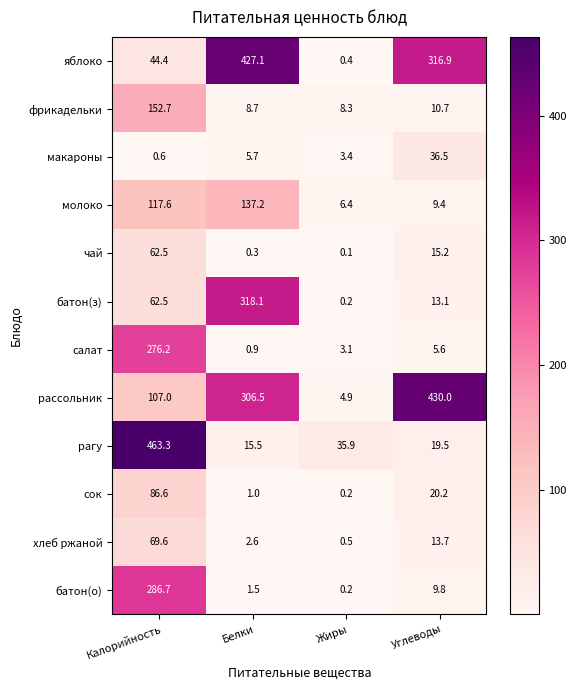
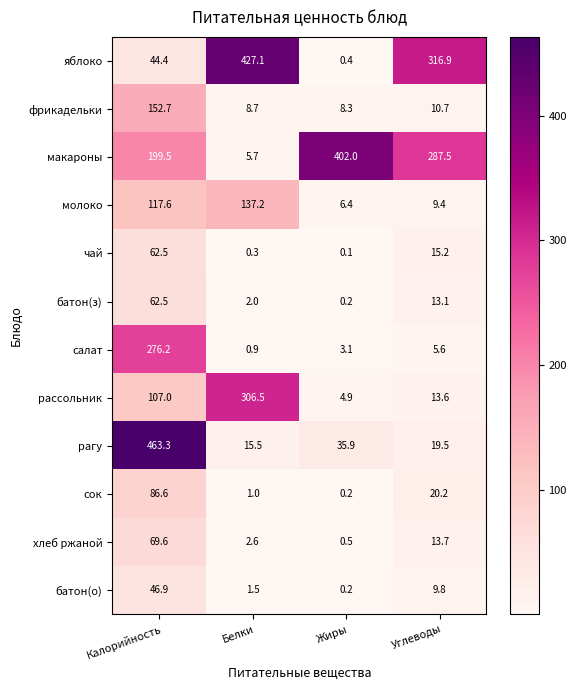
макароны, Калорийность: 0.6 -> 199.5
макароны, Жиры: 3.4 -> 402.0
макароны, Углеводы: 36.5 -> 287.5
батон(з), Белки: 318.1 -> 2.0
рассольник, Углеводы: 430.0 -> 13.6
батон(о), Калорийность: 286.7 -> 46.9
